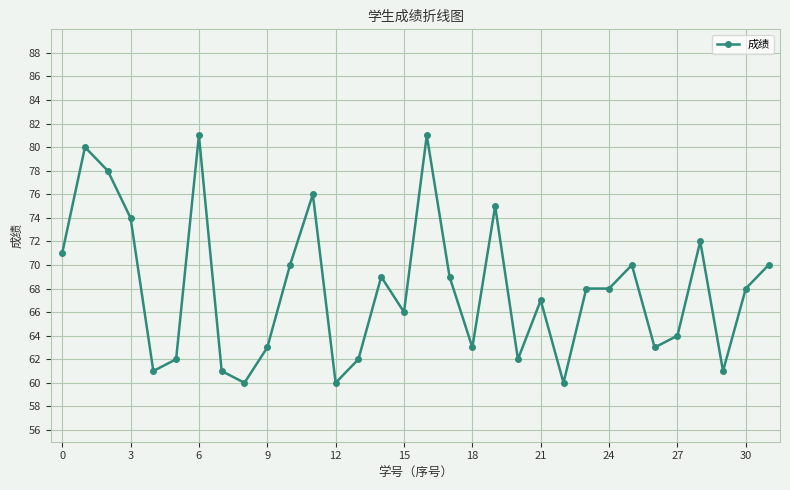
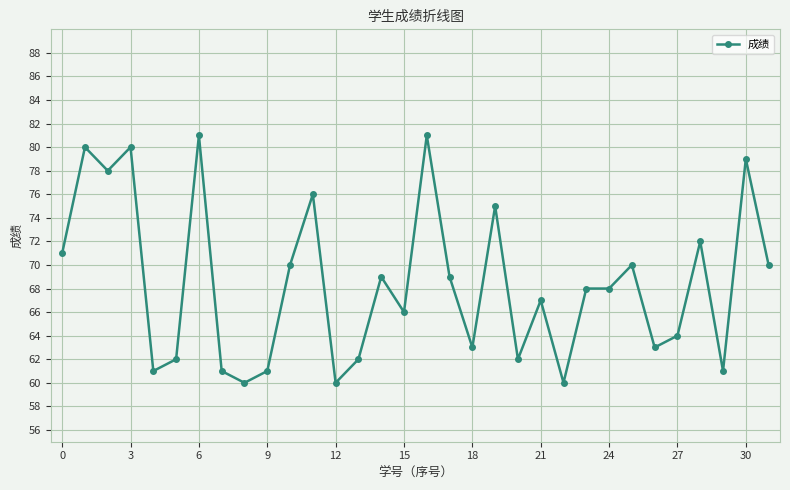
3: 74 -> 80
9: 63 -> 61
30: 68 -> 79
